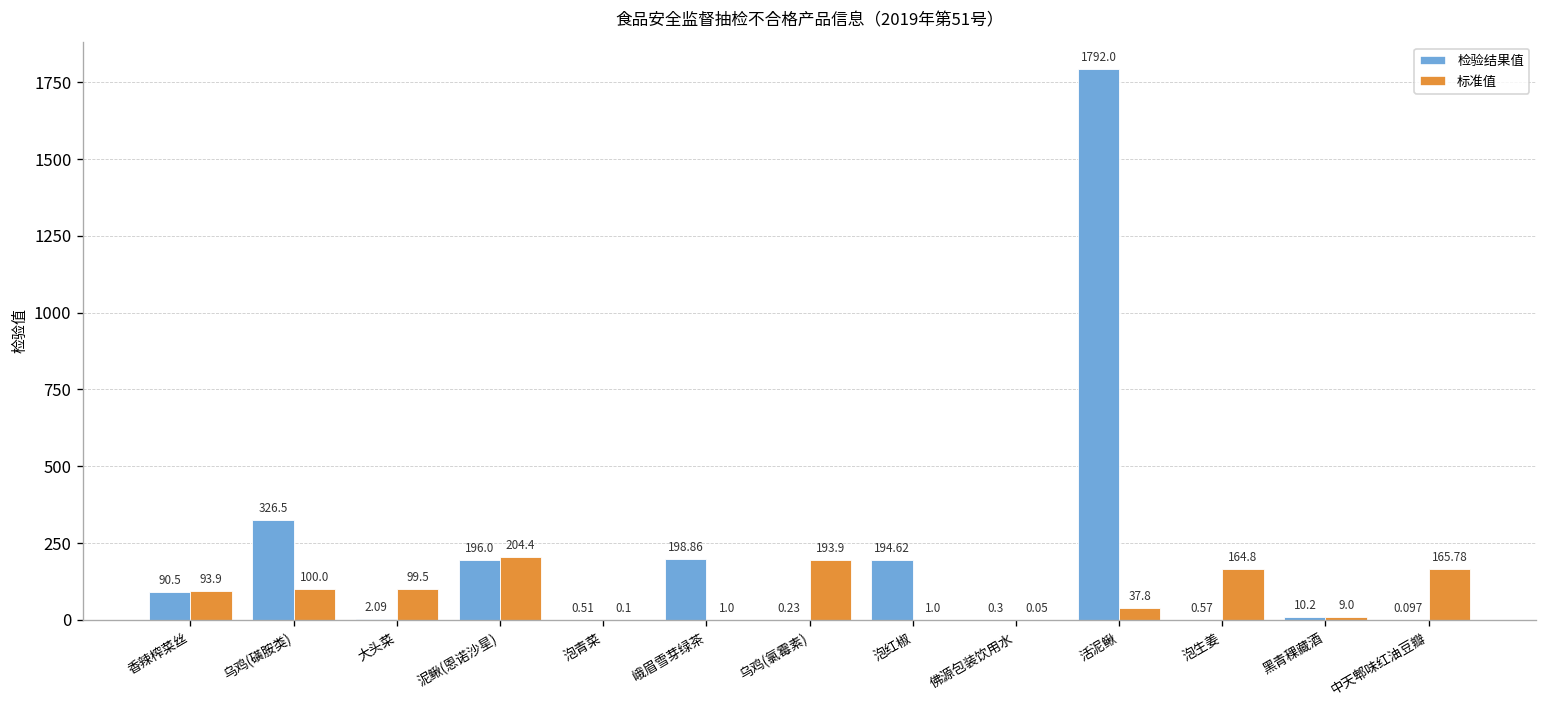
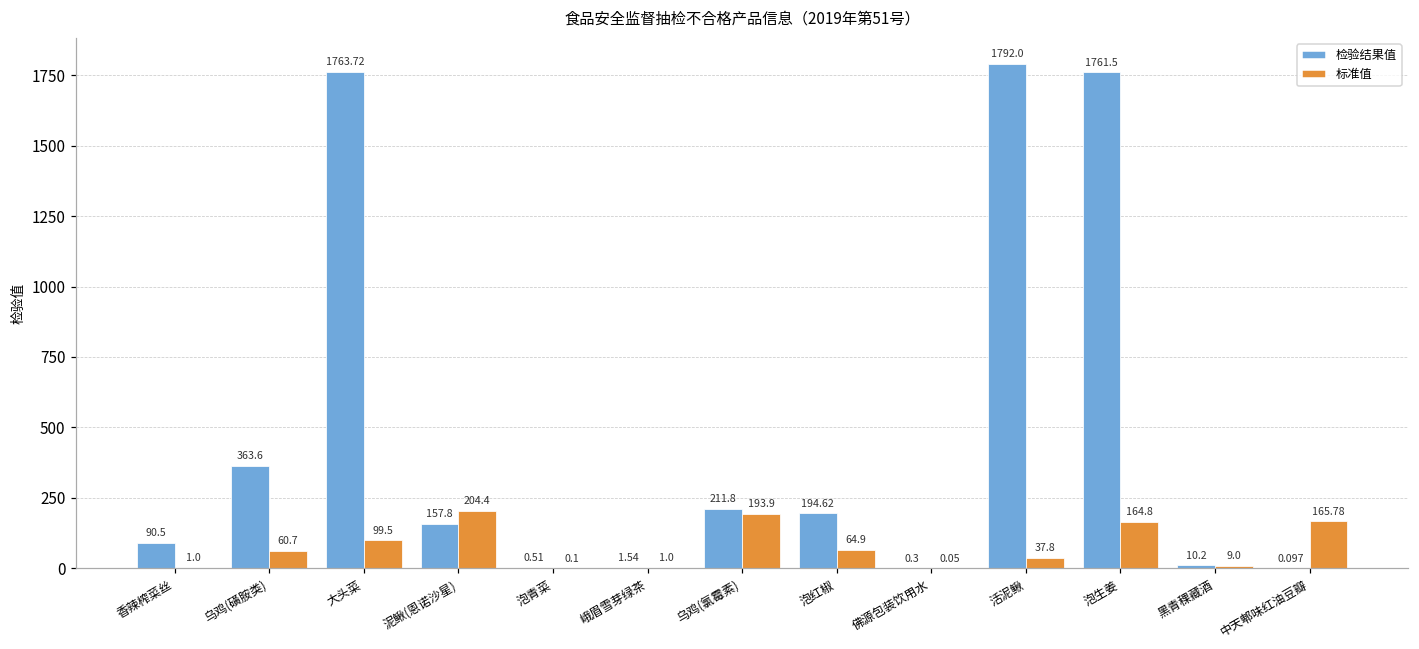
标准值, 香辣榨菜丝: 93.9 -> 1.0
检验结果值, 乌鸡(磺胺类): 326.5 -> 363.6
标准值, 乌鸡(磺胺类): 100.0 -> 60.7
检验结果值, 大头菜: 2.09 -> 1763.72
检验结果值, 泥鳅(恩诺沙星): 196.0 -> 157.8
检验结果值, 峨眉雪芽绿茶: 198.86 -> 1.54
检验结果值, 乌鸡(氯霉素): 0.23 -> 211.8
标准值, 泡红椒: 1.0 -> 64.9
检验结果值, 泡生姜: 0.57 -> 1761.5
